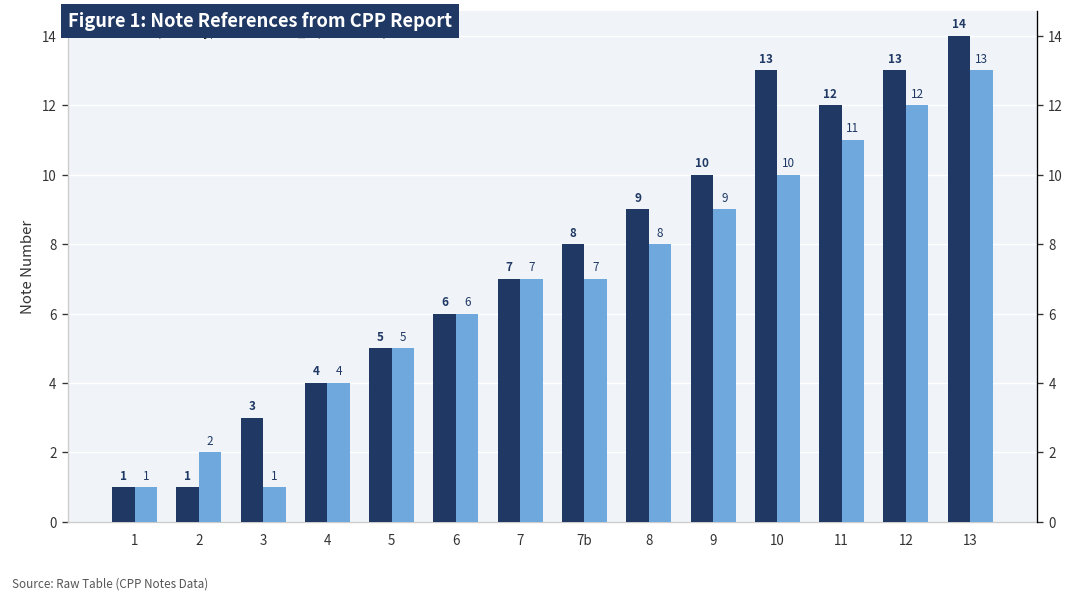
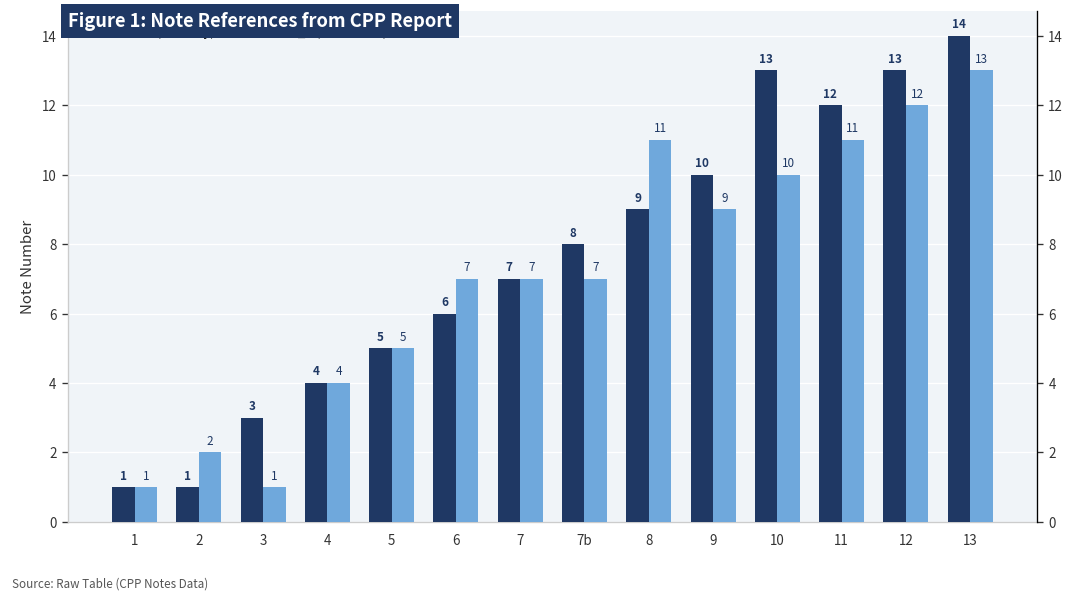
col_1 (Reference), 6: 6 -> 7
col_1 (Reference), 8: 8 -> 11
